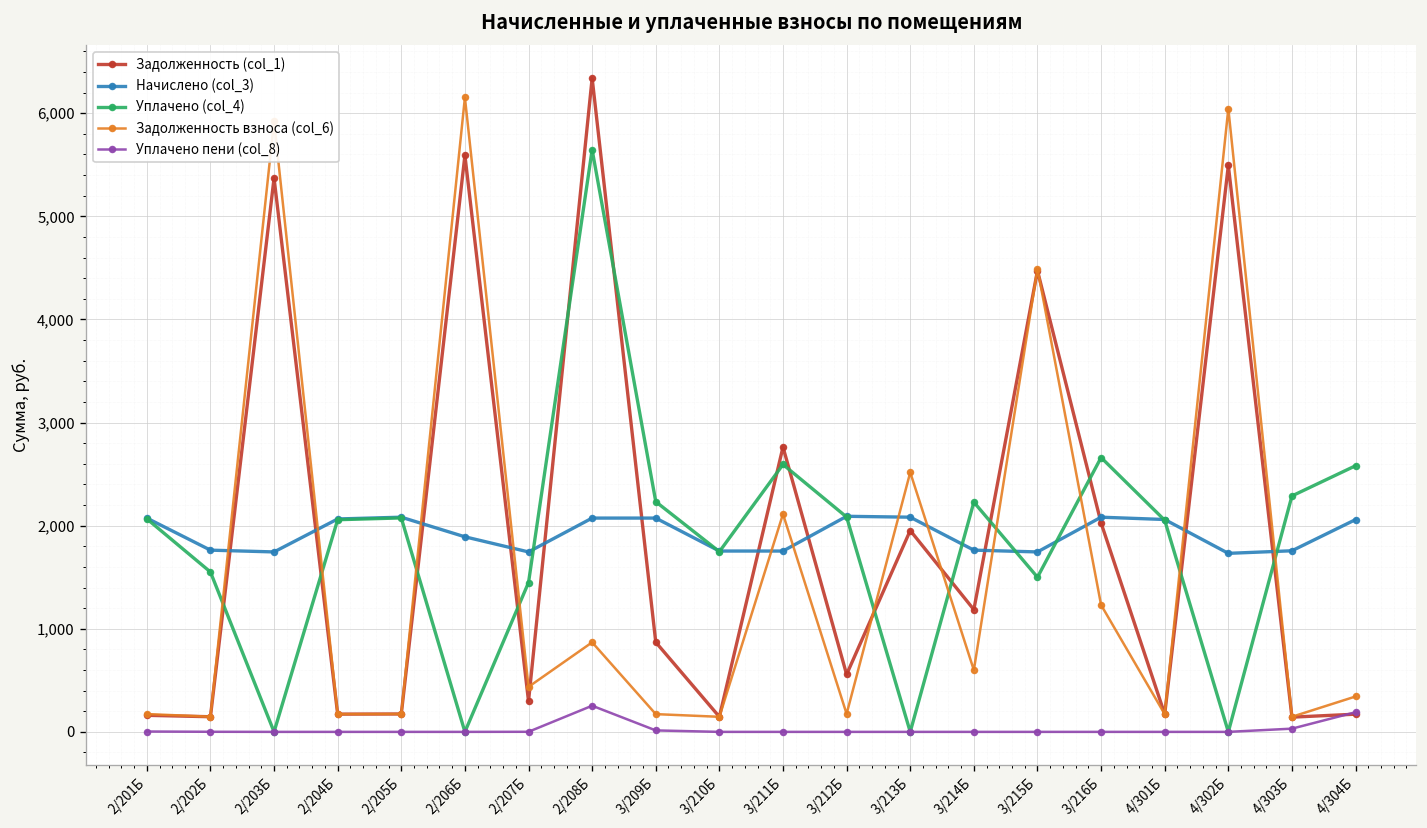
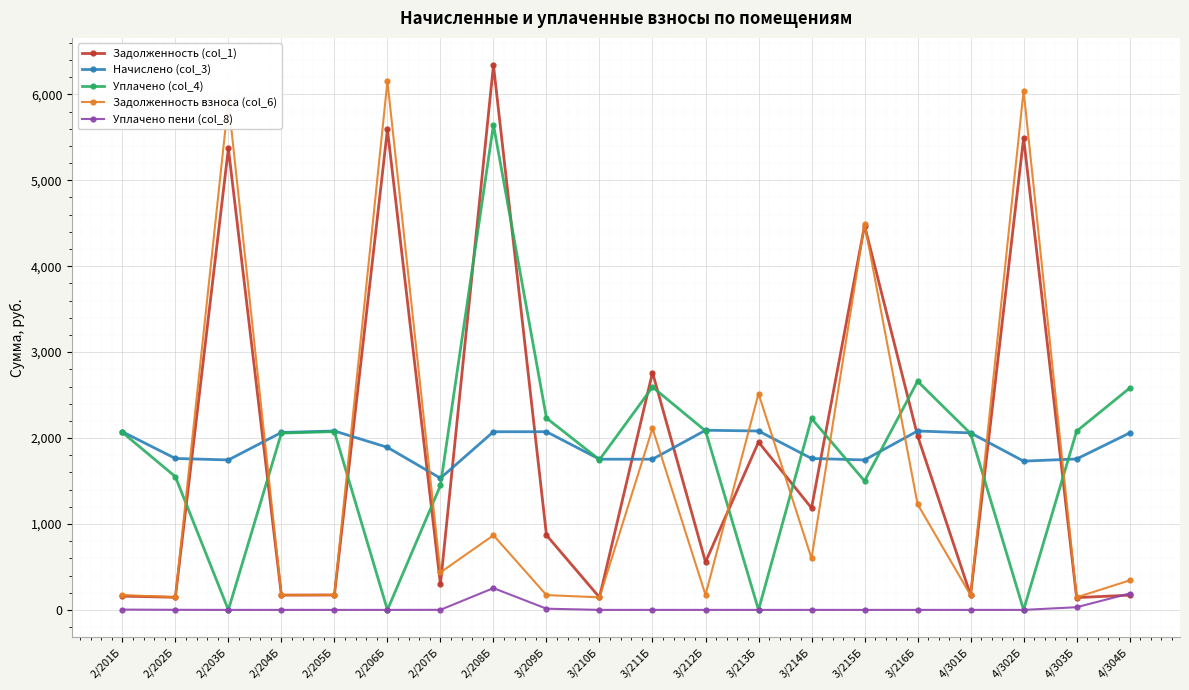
Начислено (col_3), 2/207Б: 1,700 -> 1,500
Уплачено (col_4), 4/303Б: 2,300 -> 2,100
